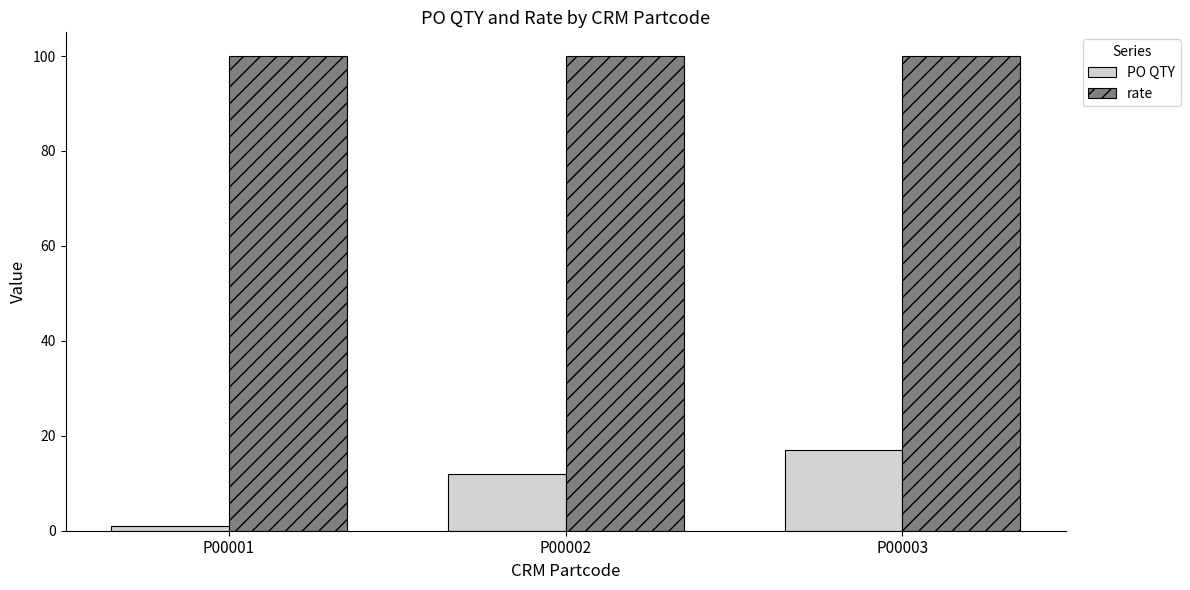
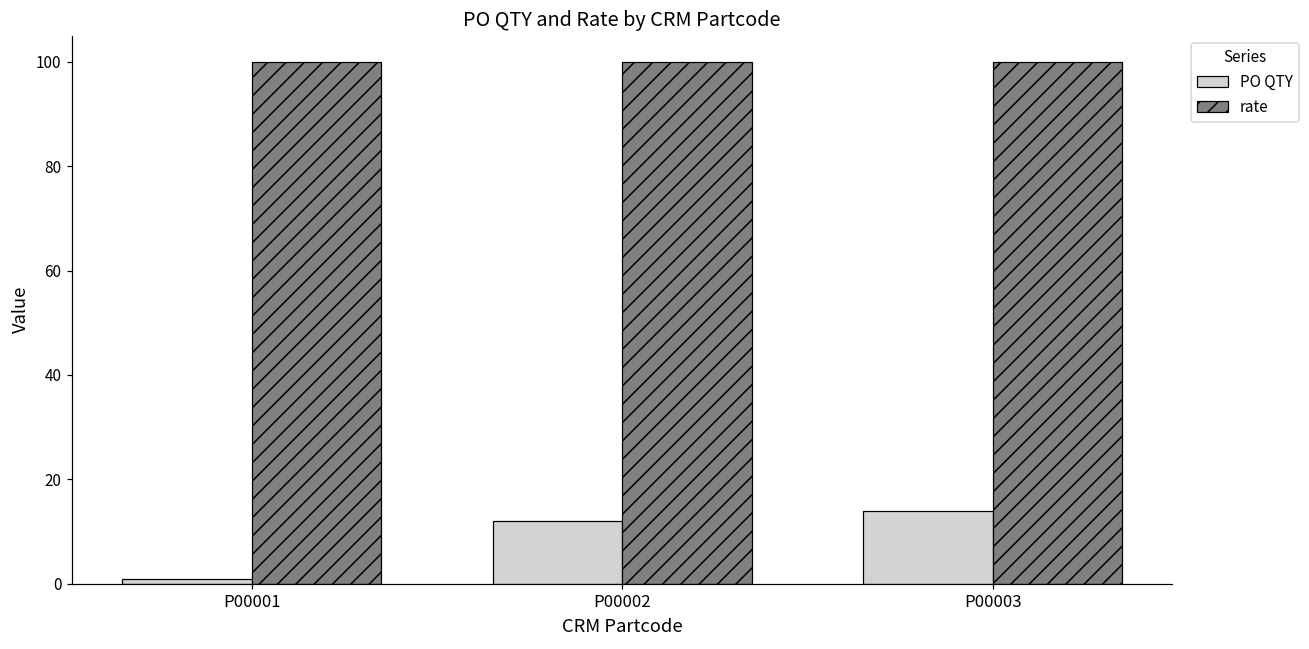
PO QTY, P00003: 17 -> 14
